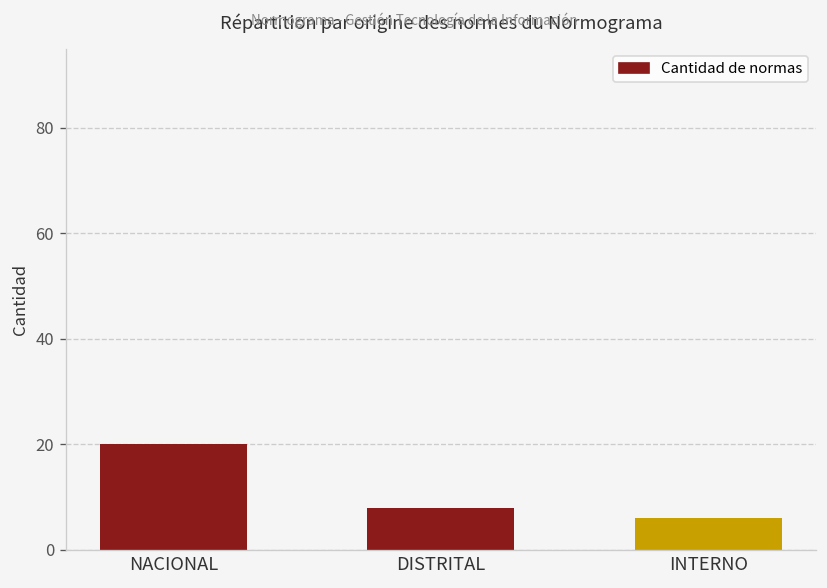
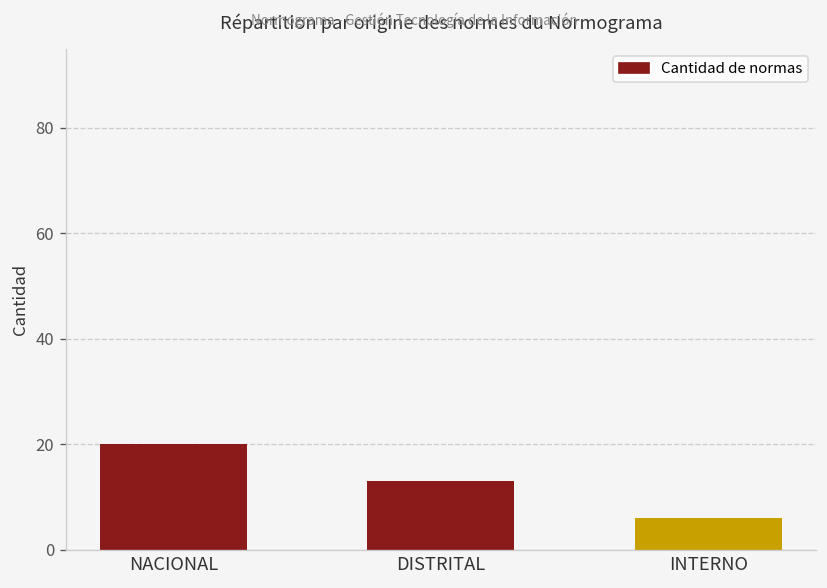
DISTRITAL: 8 -> 13
